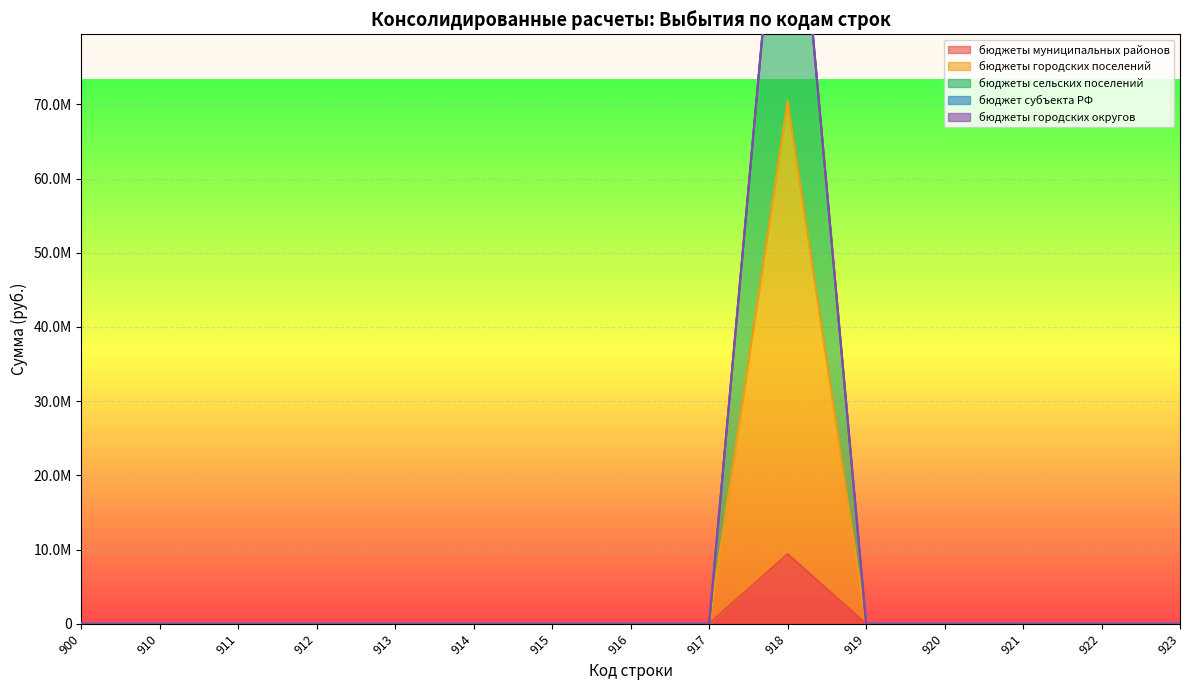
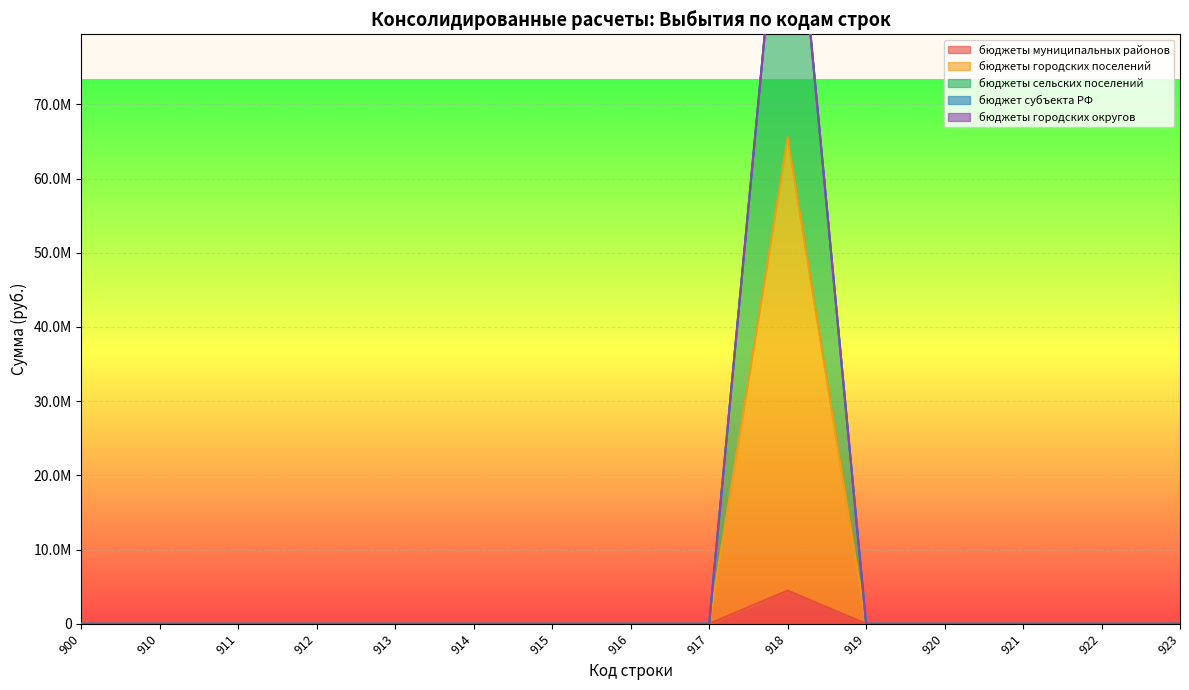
бюджеты муниципальных районов, 918: 9000000 -> 4000000
